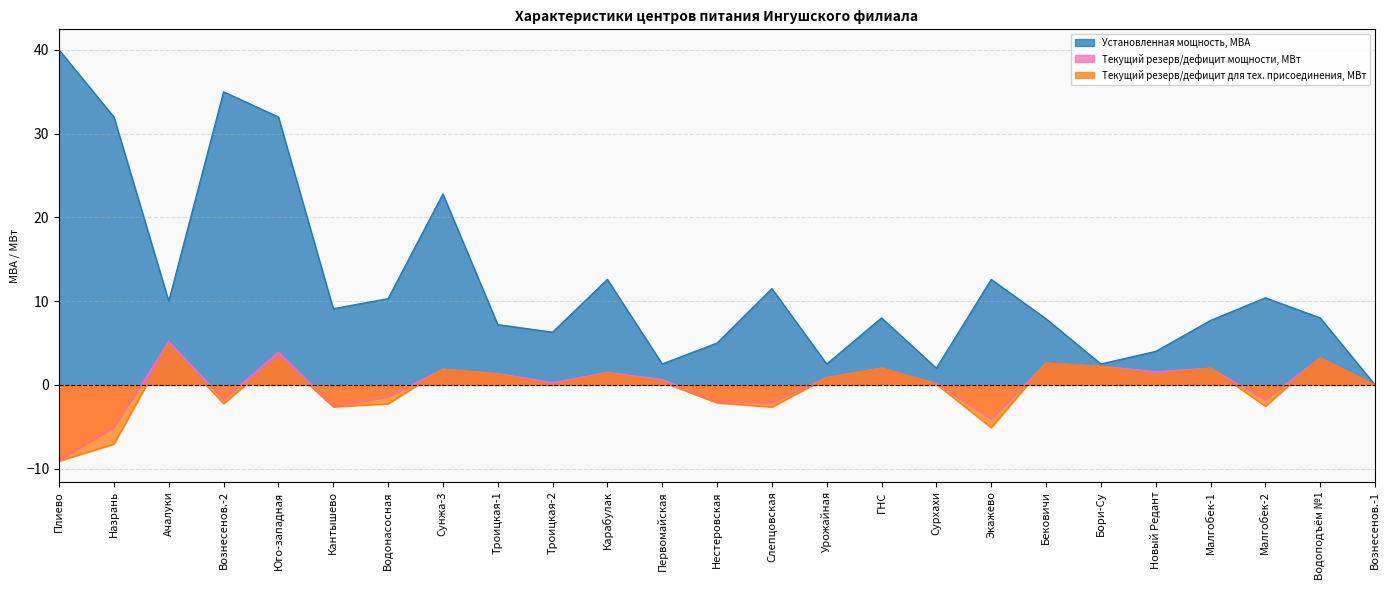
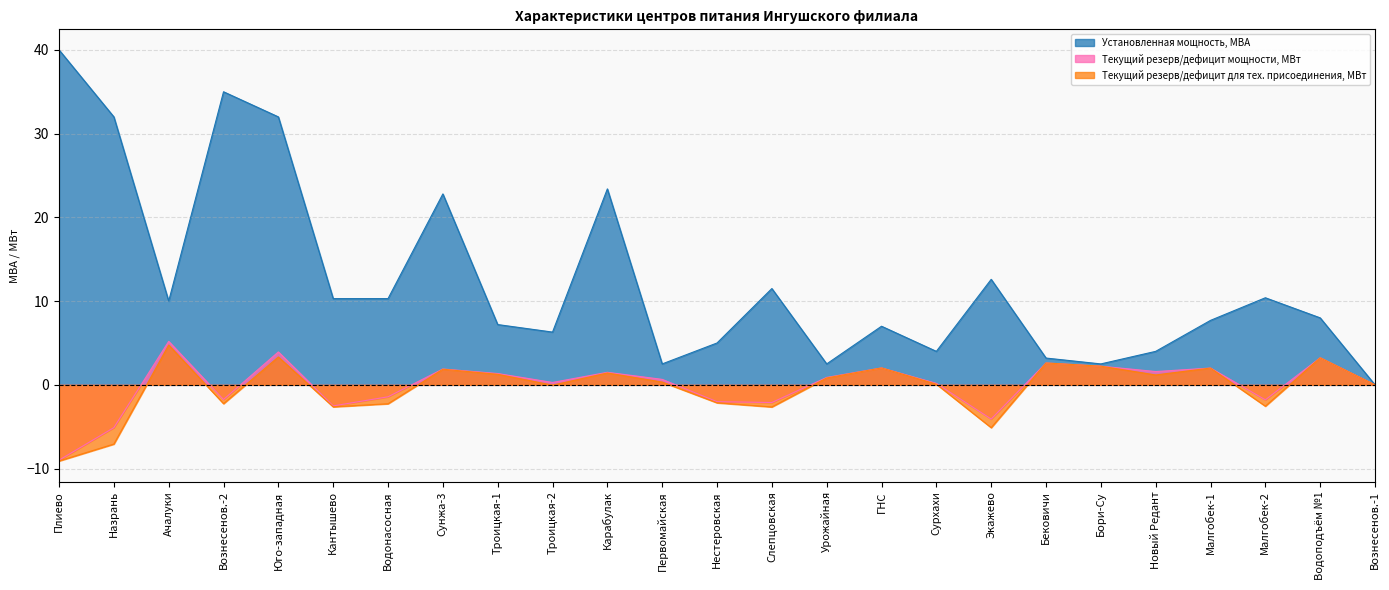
Установленная мощность, МВА, Кантышево: 9 -> 10
Установленная мощность, МВА, Карабулак: 13 -> 23
Установленная мощность, МВА, ГНС: 8 -> 7
Установленная мощность, МВА, Сурхахи: 2 -> 4
Установленная мощность, МВА, Бековичи: 8 -> 3
